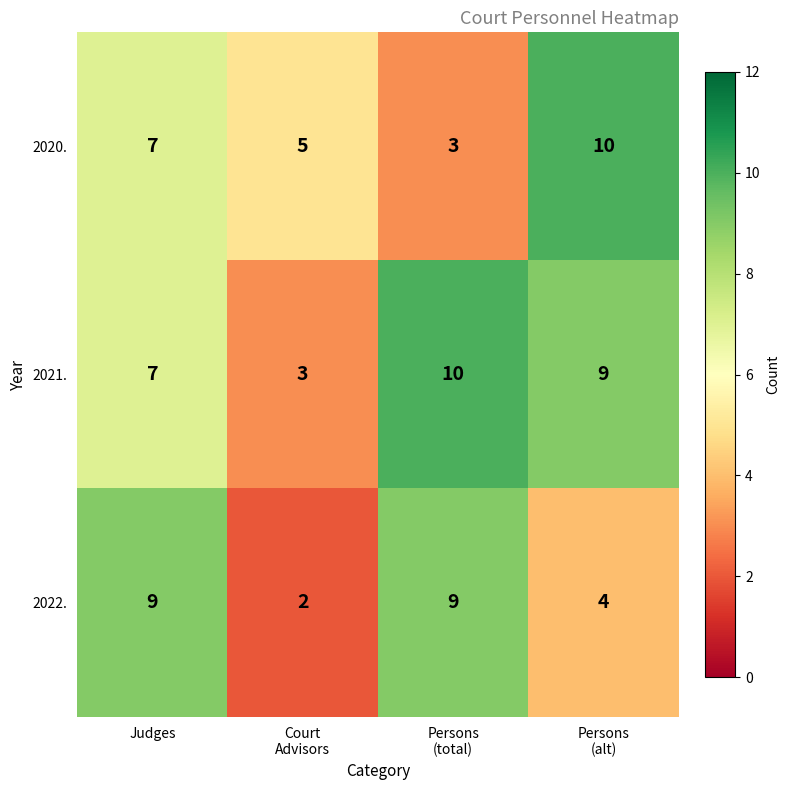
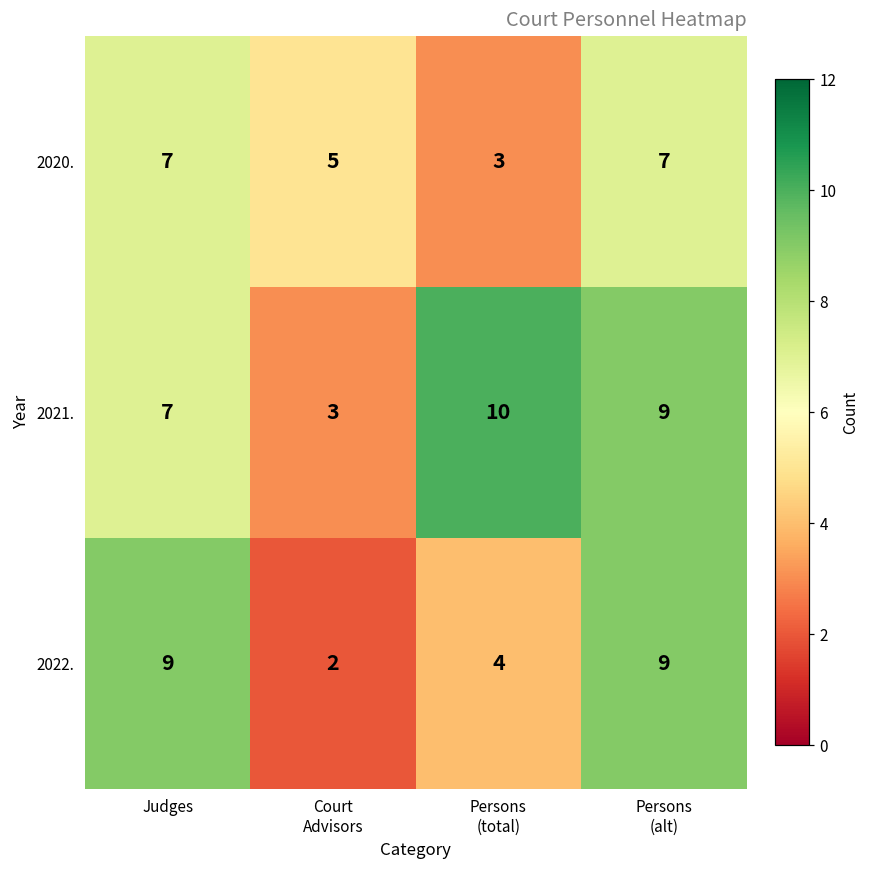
2020., Persons (alt): 10 -> 7
2022., Persons (total): 9 -> 4
2022., Persons (alt): 4 -> 9
